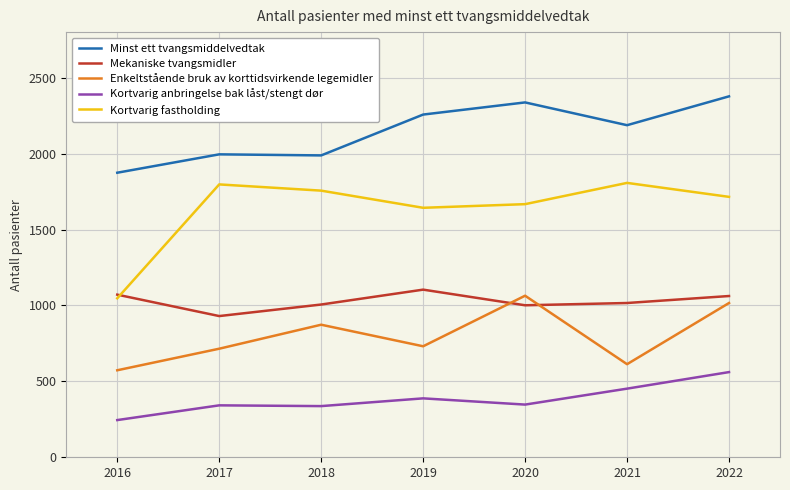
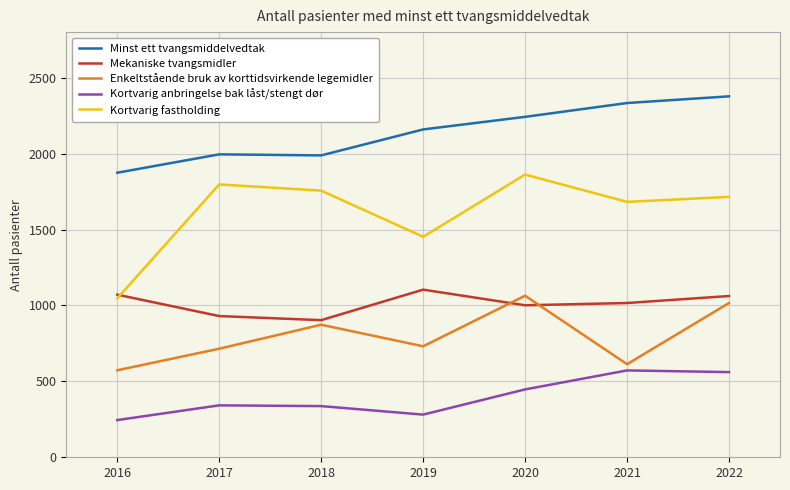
Mekaniske tvangsmidler, 2018: 1010 -> 900
Minst ett tvangsmiddelvedtak, 2019: 2260 -> 2160
Kortvarig anbringelse bak låst/stengt dør, 2019: 390 -> 280
Kortvarig fastholding, 2019: 1640 -> 1450
Minst ett tvangsmiddelvedtak, 2020: 2340 -> 2240
Kortvarig anbringelse bak låst/stengt dør, 2020: 350 -> 450
Kortvarig fastholding, 2020: 1670 -> 1860
Minst ett tvangsmiddelvedtak, 2021: 2190 -> 2330
Kortvarig anbringelse bak låst/stengt dør, 2021: 450 -> 570
Kortvarig fastholding, 2021: 1810 -> 1680
